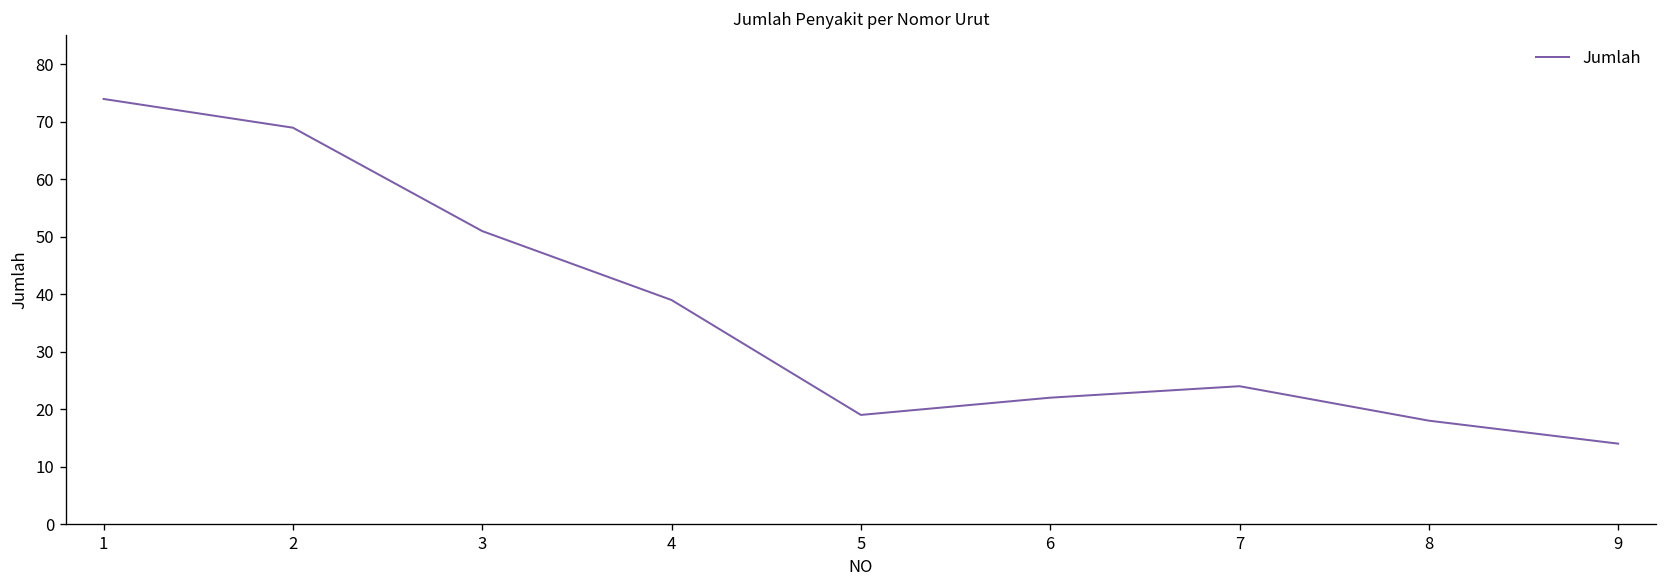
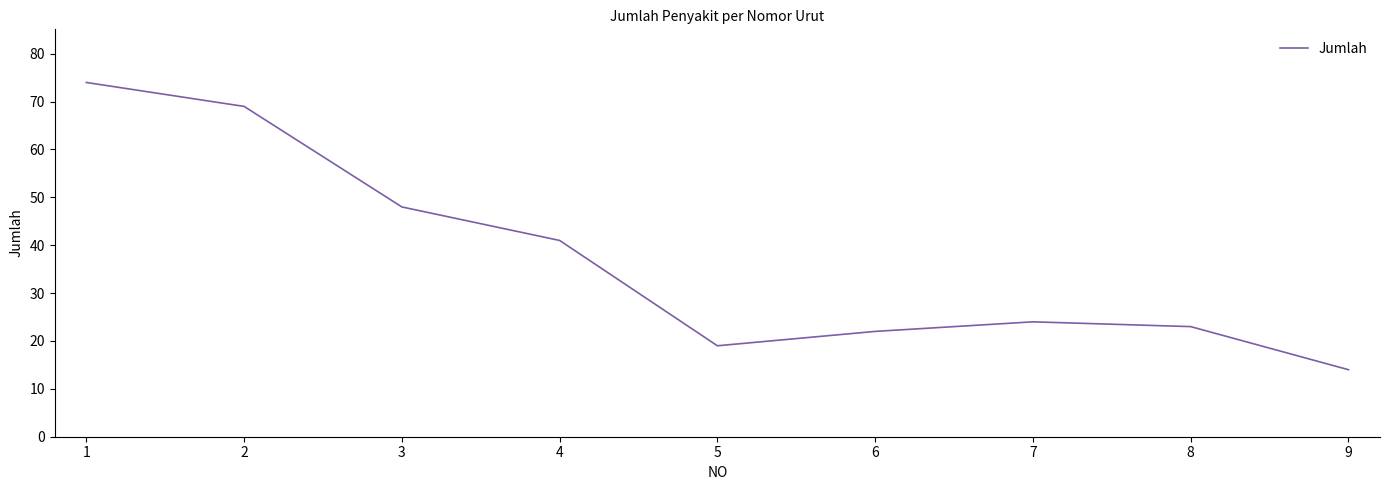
3: 51 -> 48
4: 39 -> 41
8: 18 -> 23
